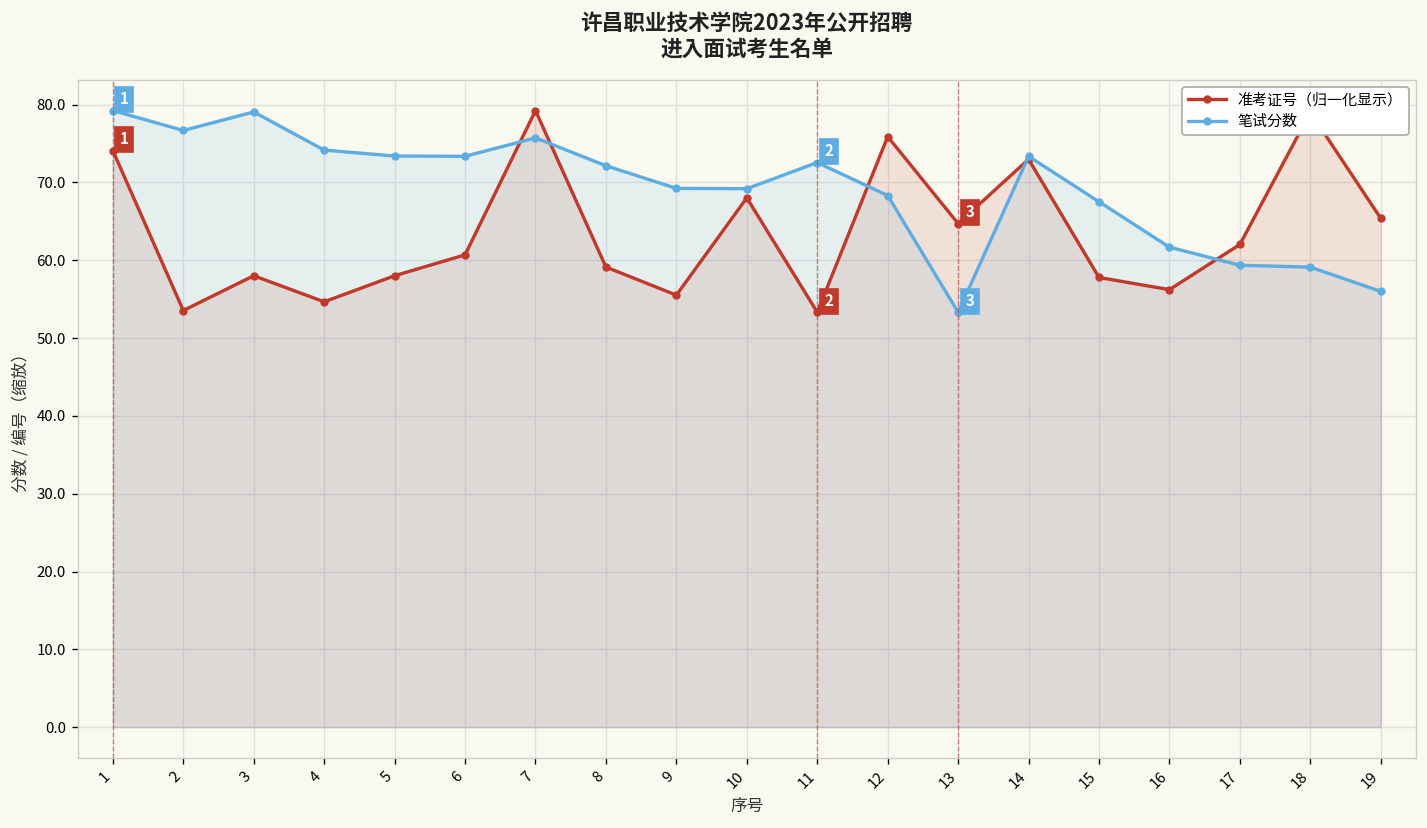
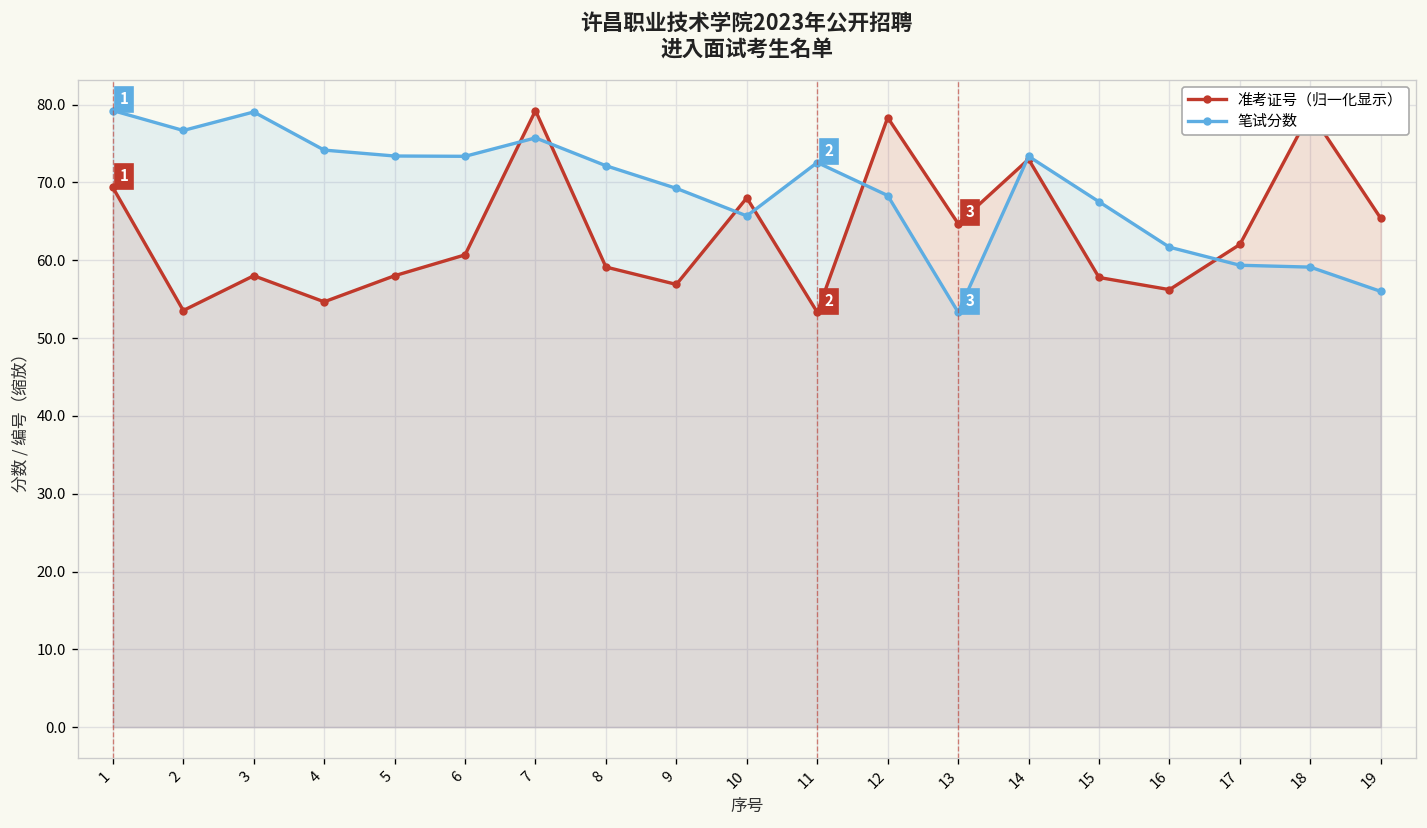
准考证号（归一化显示）, 1: 74 -> 69
准考证号（归一化显示）, 9: 56 -> 57
笔试分数, 10: 69 -> 66
准考证号（归一化显示）, 12: 76 -> 78
